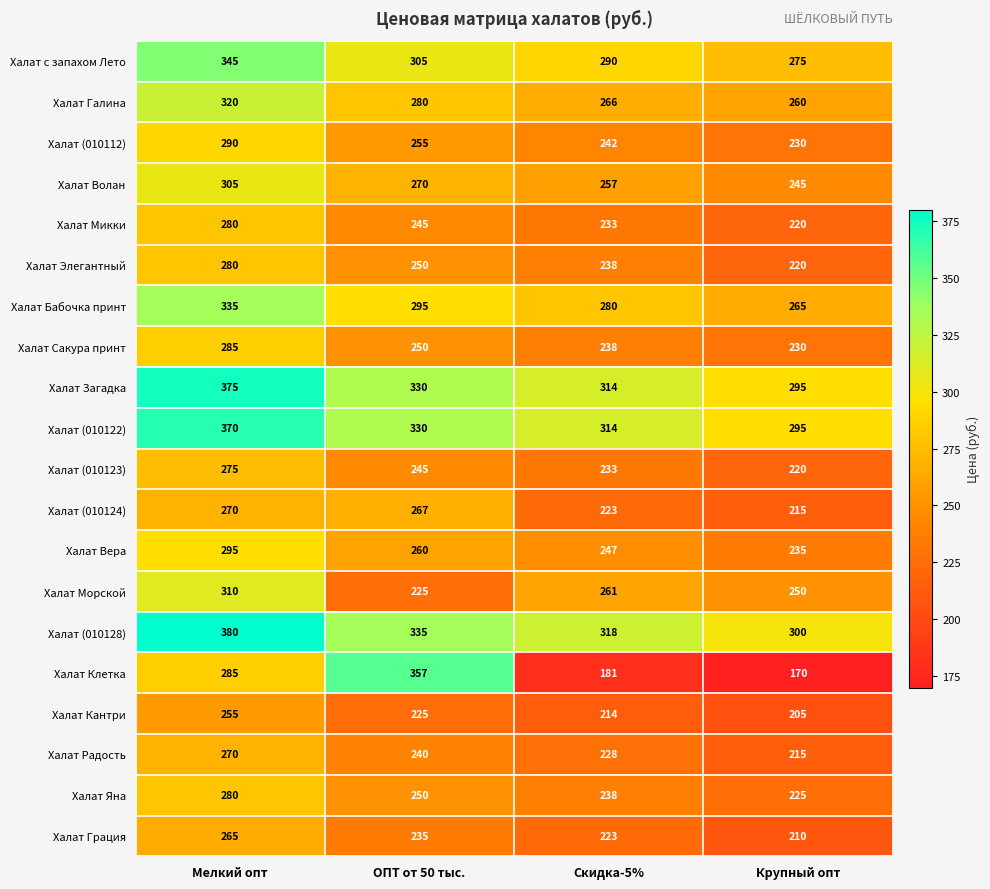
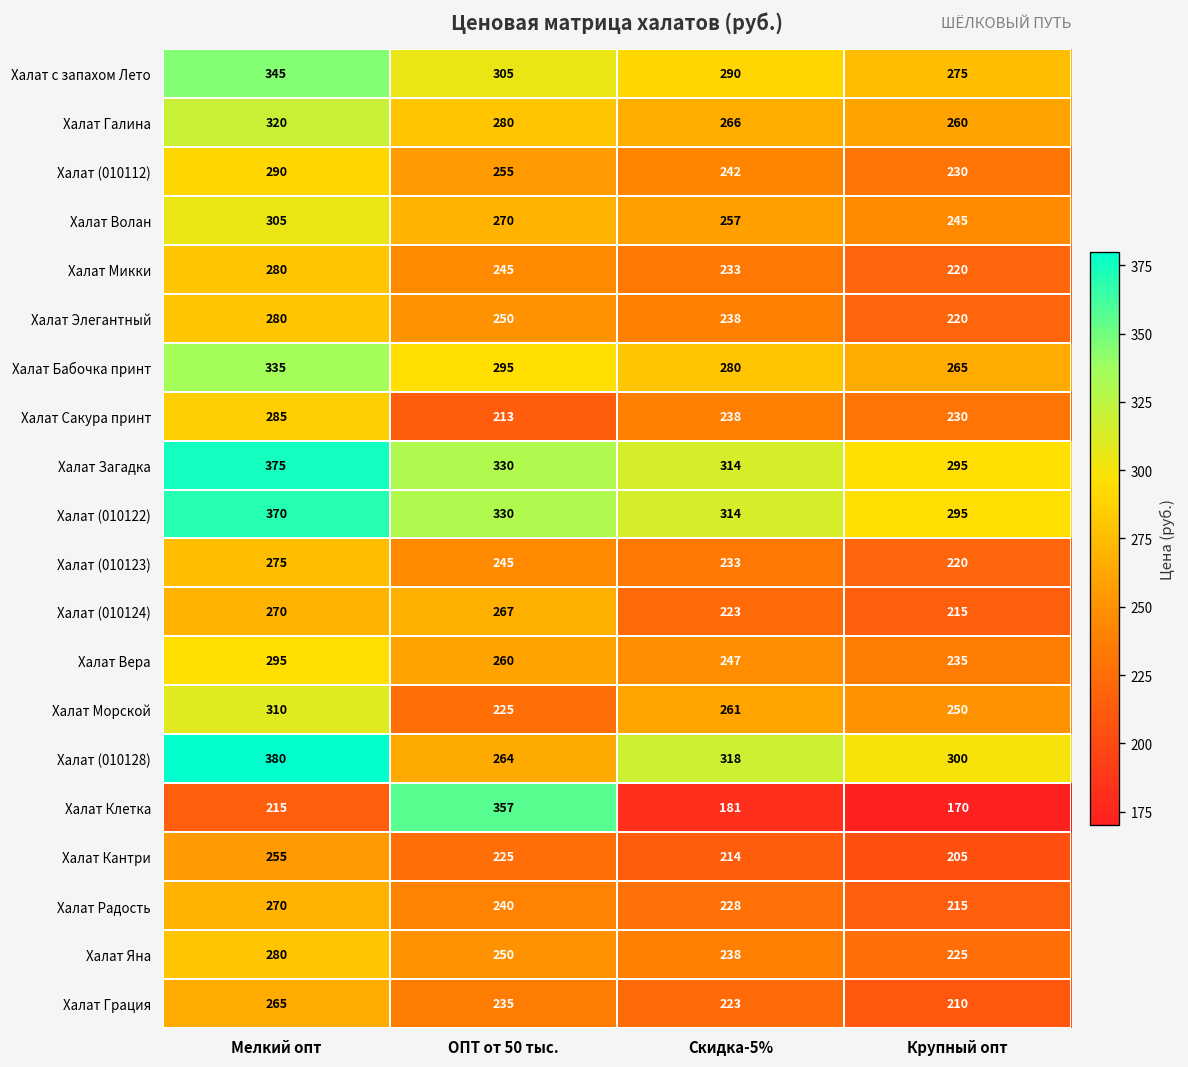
Халат Сакура принт, ОПТ от 50 тыс.: 250 -> 213
Халат (010128), ОПТ от 50 тыс.: 335 -> 264
Халат Клетка, Мелкий опт: 285 -> 215
